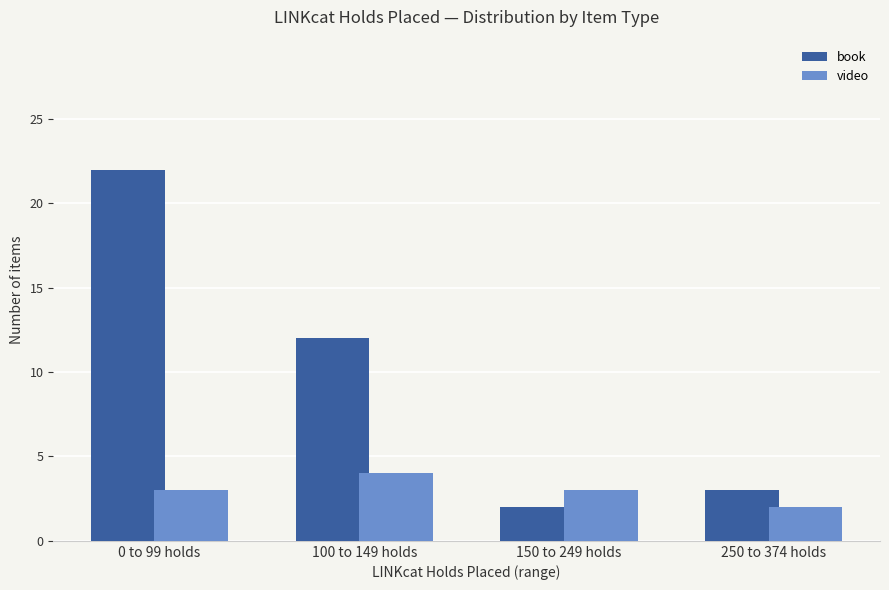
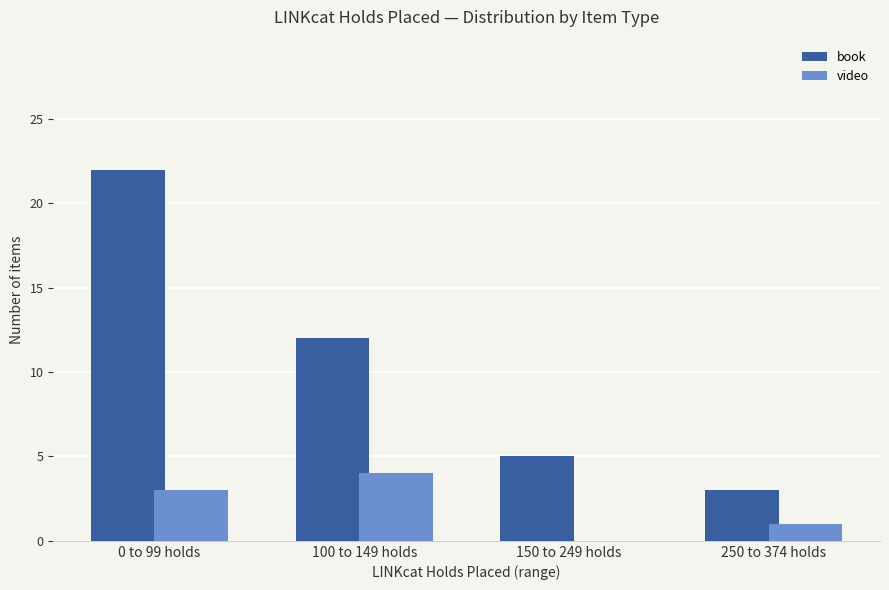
book, 150 to 249 holds: 2 -> 5
video, 150 to 249 holds: 3 -> 0
video, 250 to 374 holds: 2 -> 1
